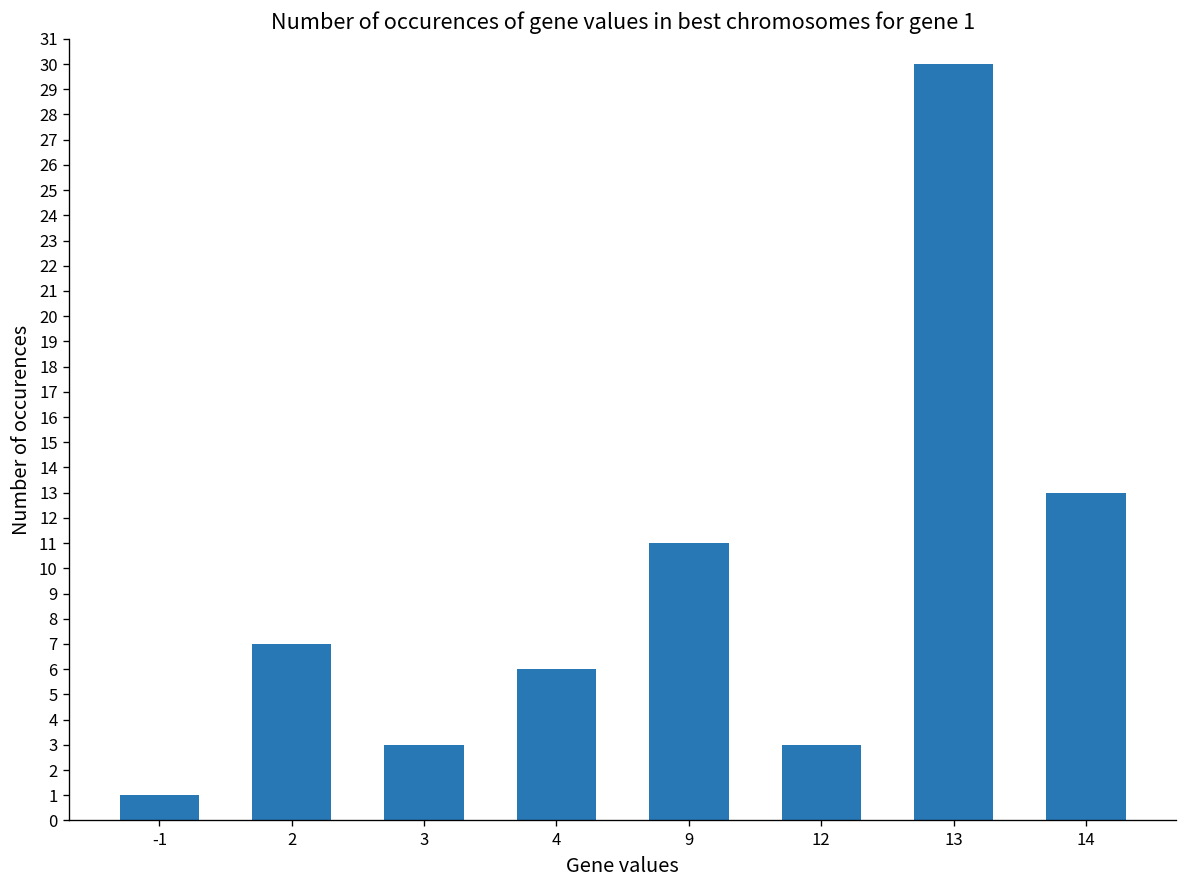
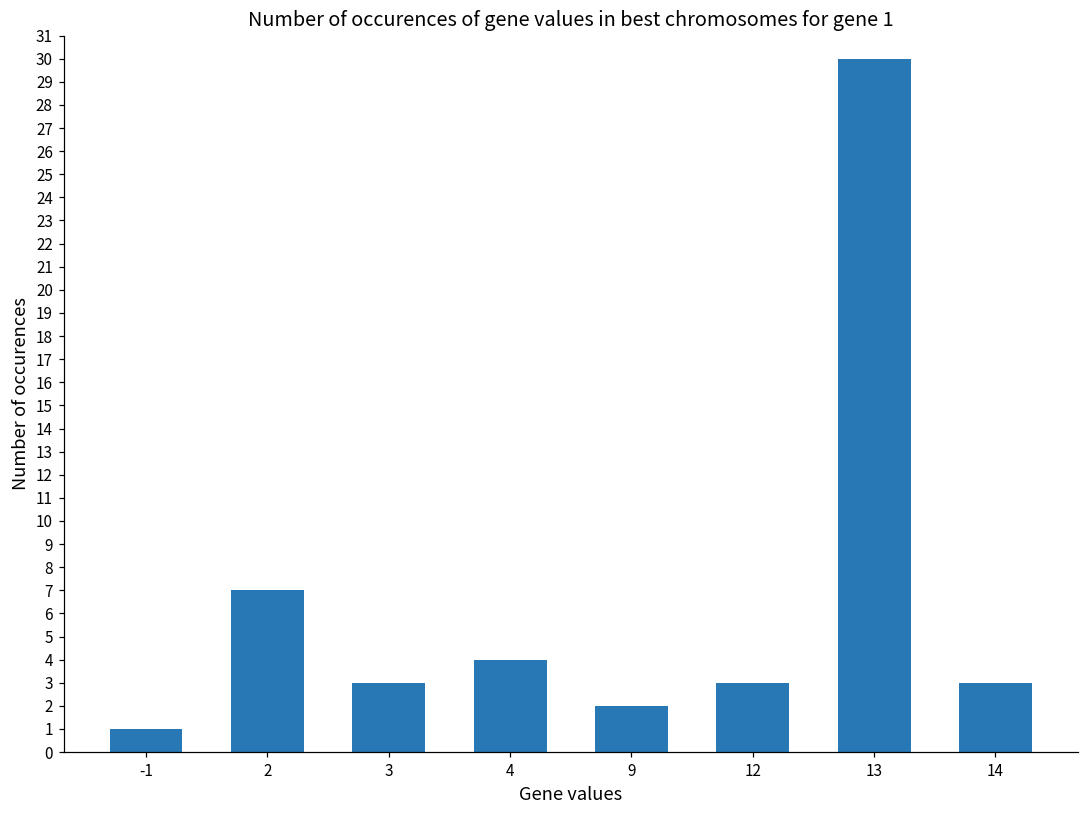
4: 6 -> 4
9: 11 -> 2
14: 13 -> 3
